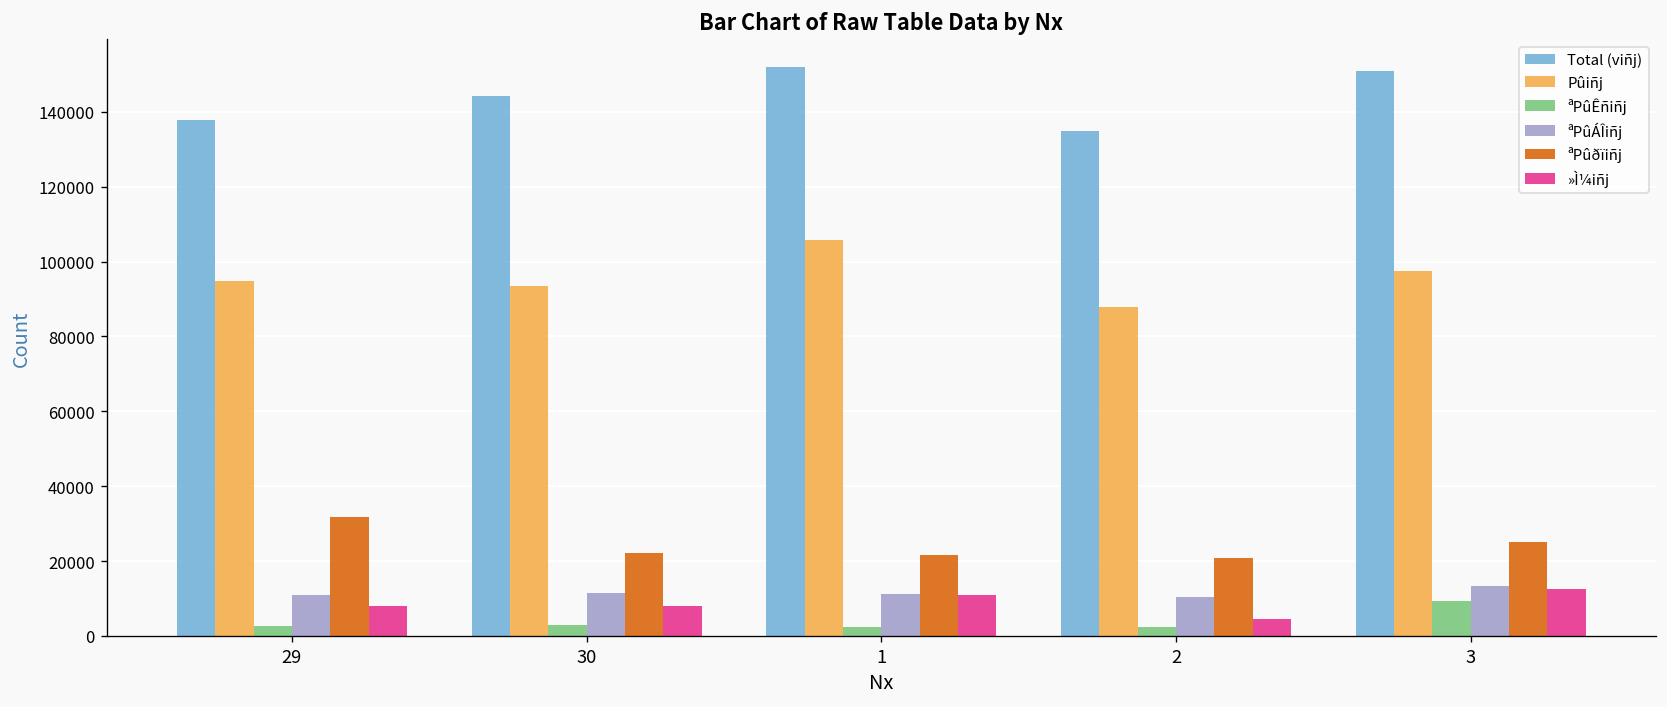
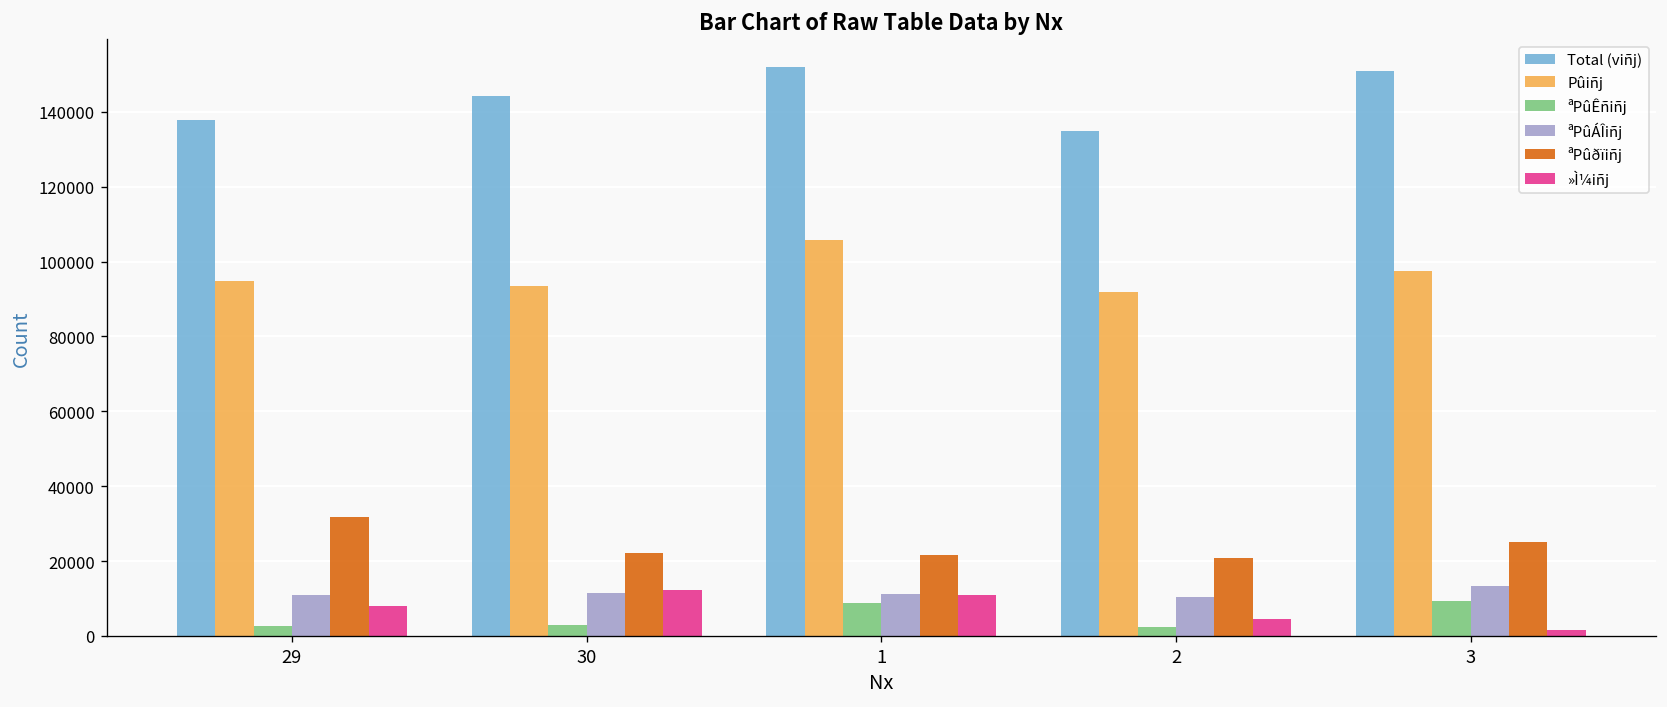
»Ì¼iñj, 30: 8000 -> 12000
ªPûÊñiñj, 1: 2000 -> 9000
Pûiñj, 2: 88000 -> 92000
»Ì¼iñj, 3: 13000 -> 2000
